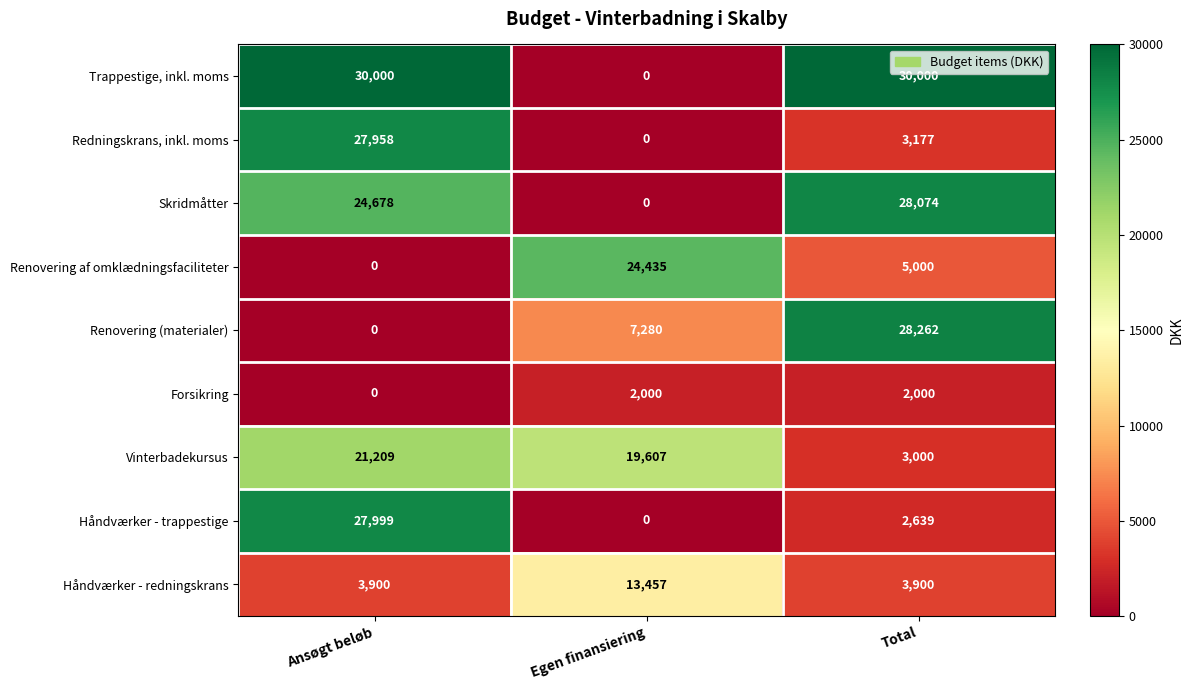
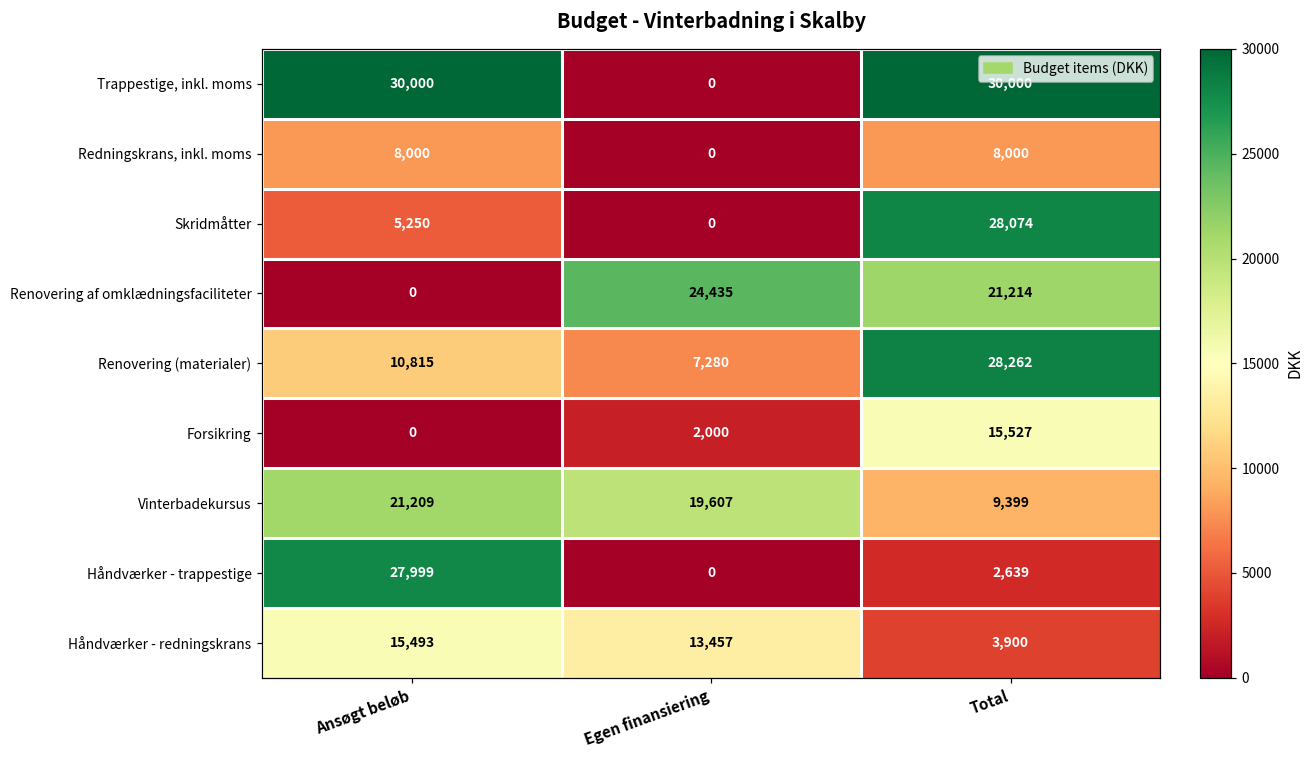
Redningskrans, inkl. moms, Ansøgt beløb: 27,958 -> 8,000
Redningskrans, inkl. moms, Total: 3,177 -> 8,000
Skridmåtter, Ansøgt beløb: 24,678 -> 5,250
Renovering af omklædningsfaciliteter, Total: 5,000 -> 21,214
Renovering (materialer), Ansøgt beløb: 0 -> 10,815
Forsikring, Total: 2,000 -> 15,527
Vinterbadekursus, Total: 3,000 -> 9,399
Håndværker - redningskrans, Ansøgt beløb: 3,900 -> 15,493
